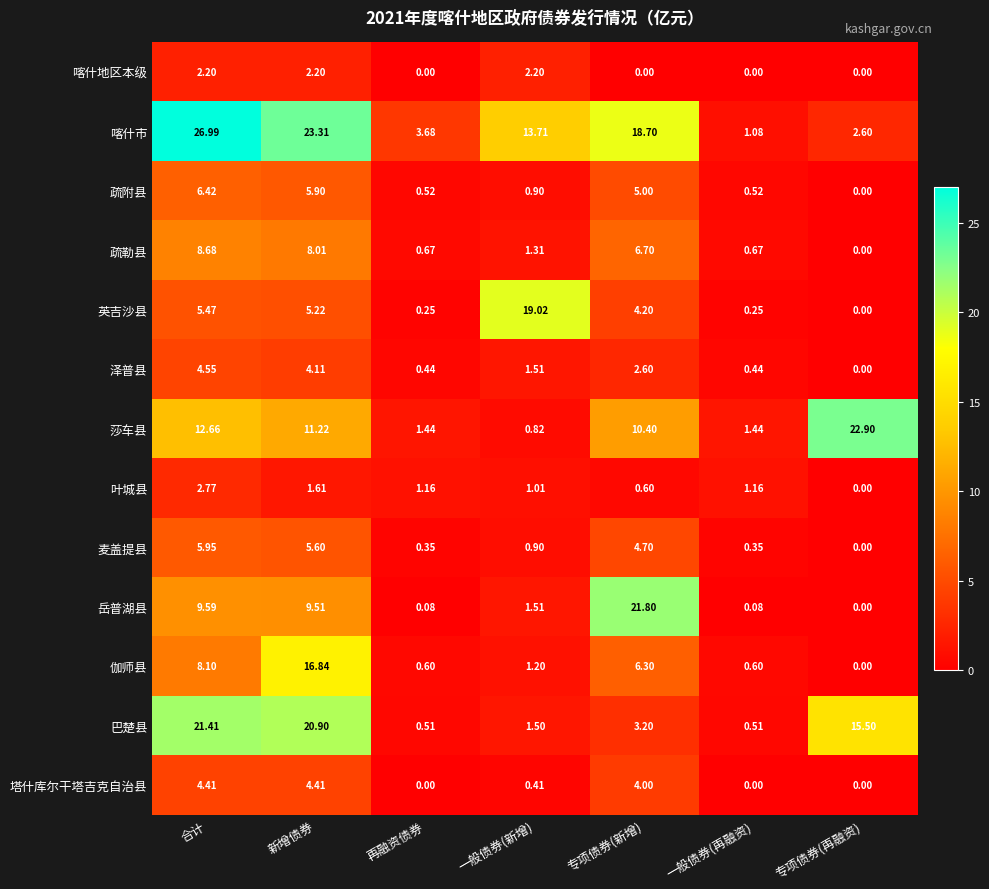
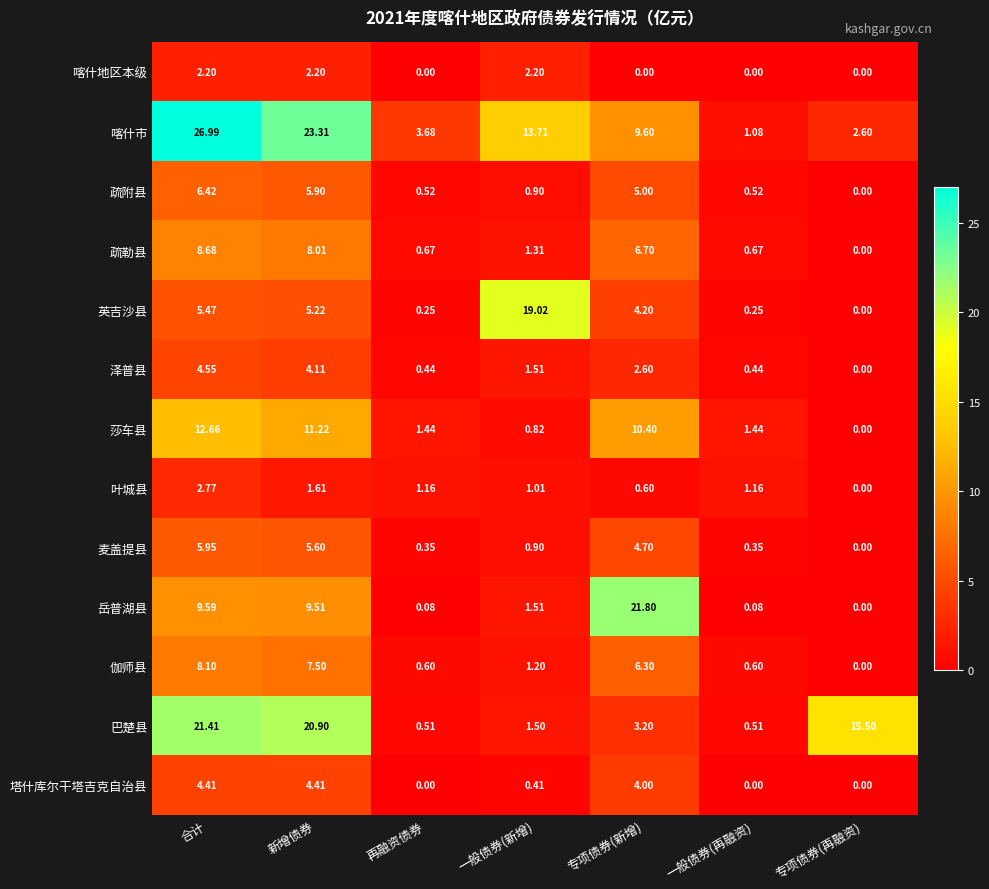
喀什市, 专项债券(新增): 18.70 -> 9.60
莎车县, 专项债券(再融资): 22.90 -> 0.00
伽师县, 新增债券: 16.84 -> 7.50
